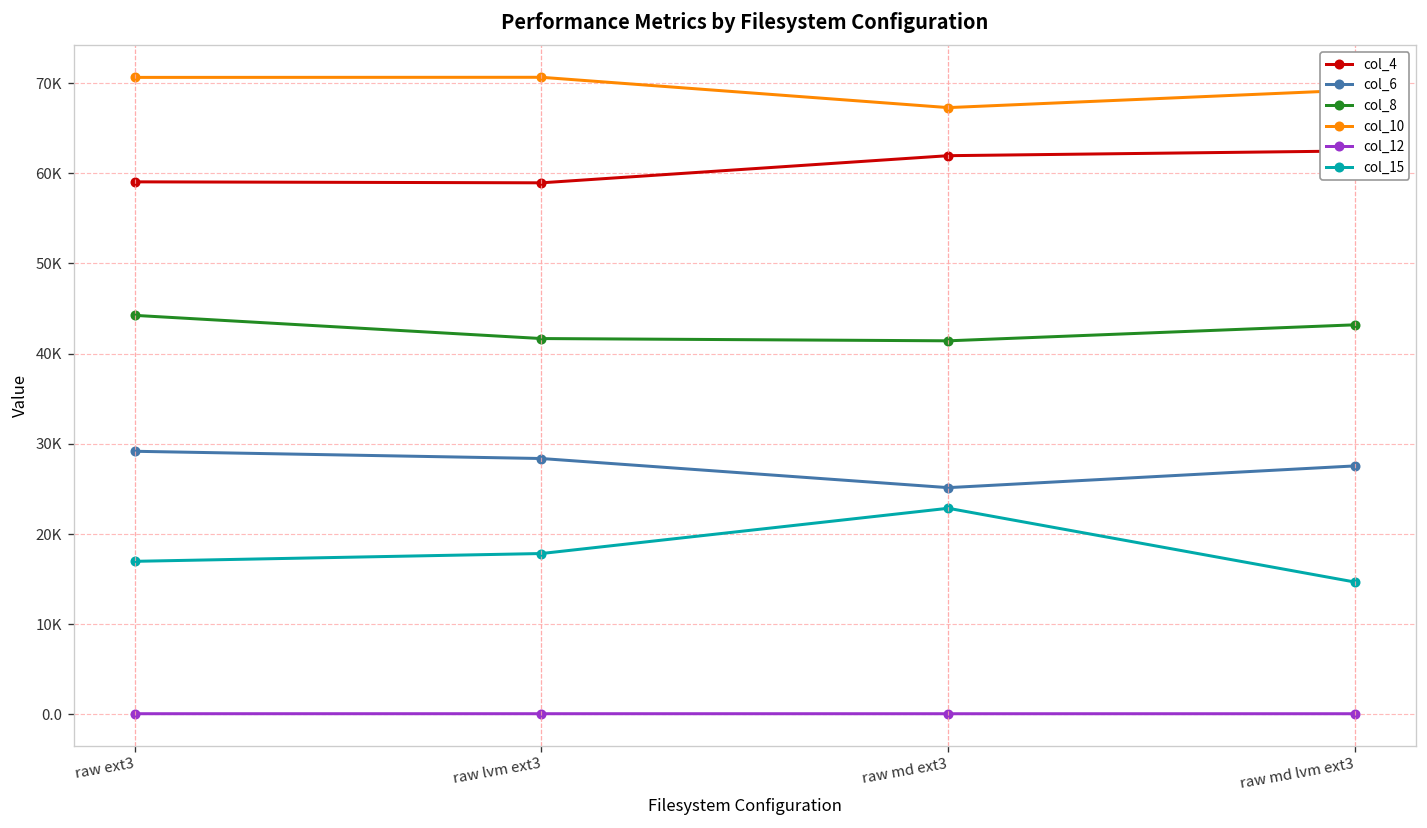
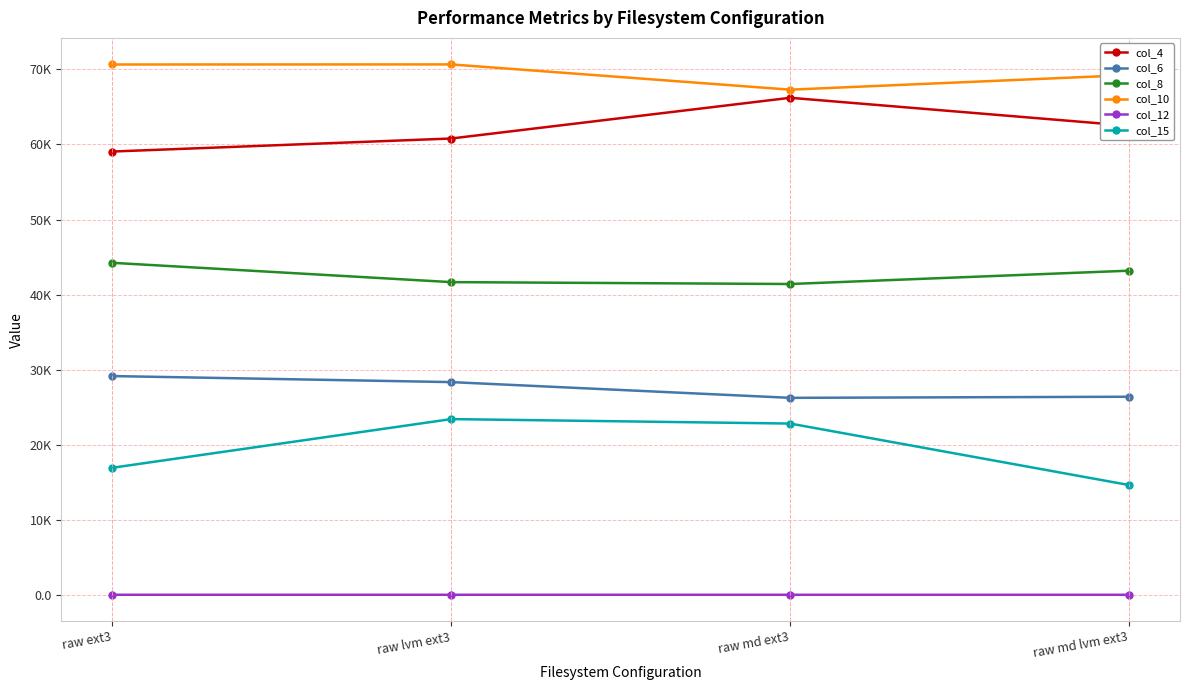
col_4, raw lvm ext3: 59000 -> 61000
col_15, raw lvm ext3: 18000 -> 23000
col_4, raw md ext3: 62000 -> 66000
col_6, raw md ext3: 25000 -> 26000
col_6, raw md lvm ext3: 28000 -> 26000
